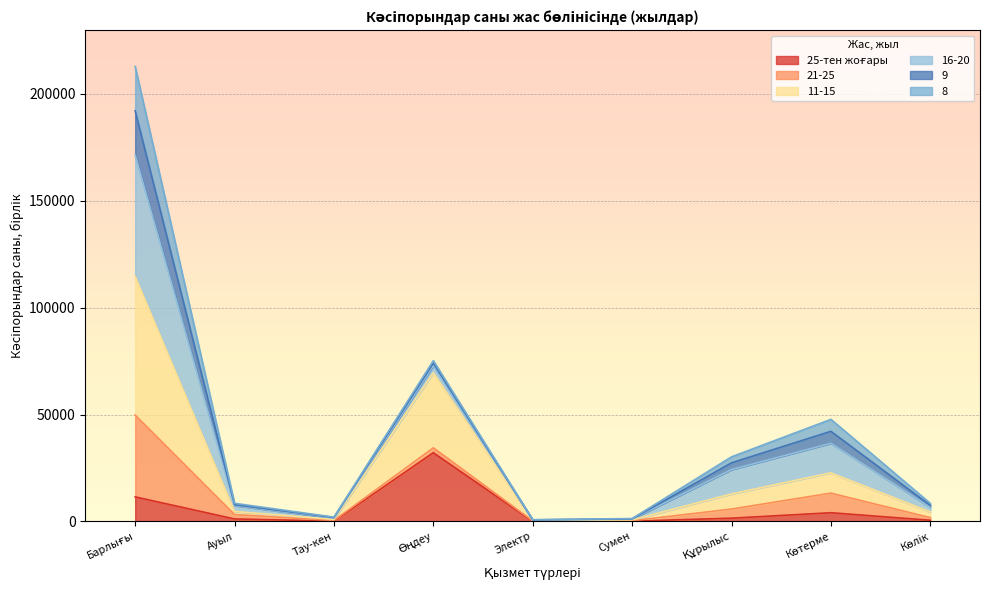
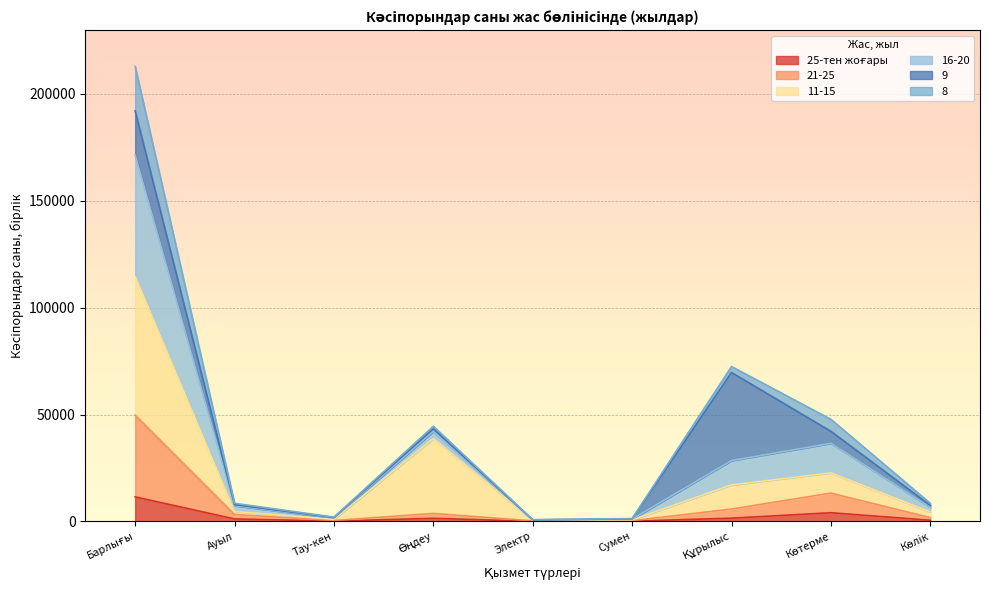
25-тен жоғары, Өңдеу: 32000 -> 1000
11-15, Құрылыс: 7000 -> 11000
9, Құрылыс: 3000 -> 41000
